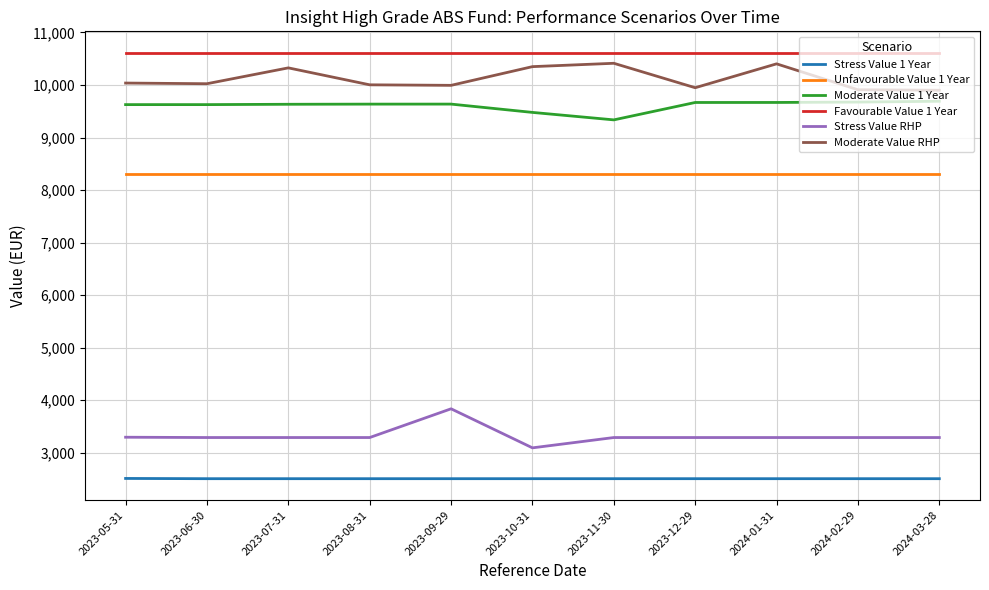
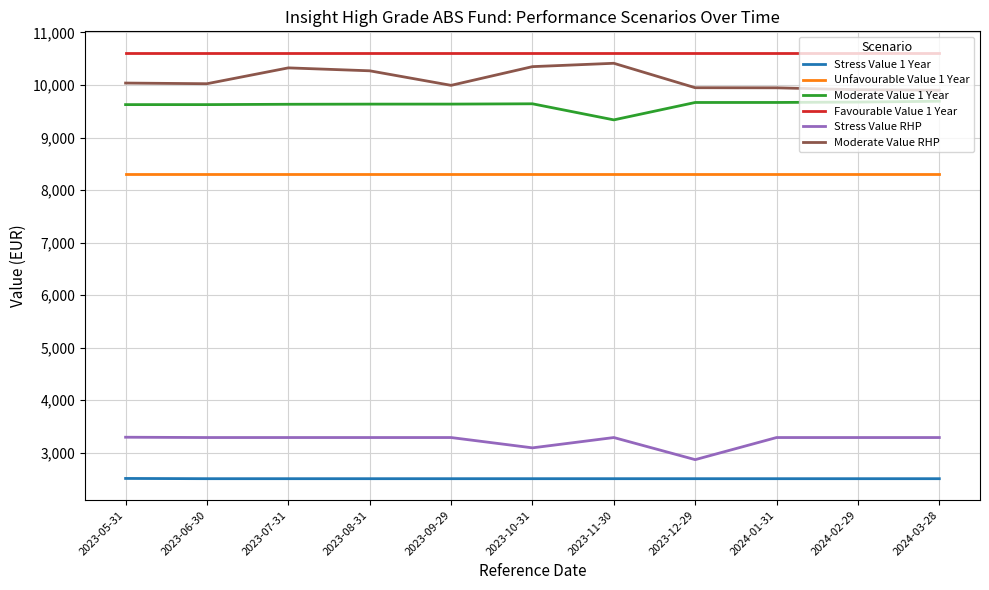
Moderate Value RHP, 2023-08-31: 10,000 -> 10,300
Stress Value RHP, 2023-09-29: 3,800 -> 3,300
Moderate Value 1 Year, 2023-10-31: 9,500 -> 9,600
Stress Value RHP, 2023-12-29: 3,300 -> 2,900
Moderate Value RHP, 2024-01-31: 10,400 -> 9,900
